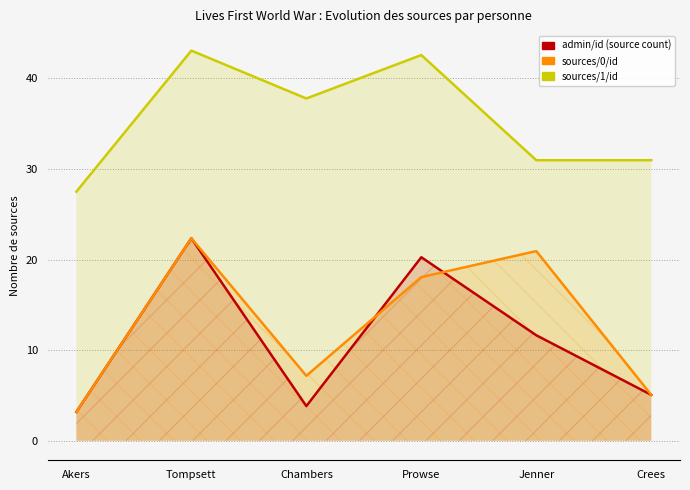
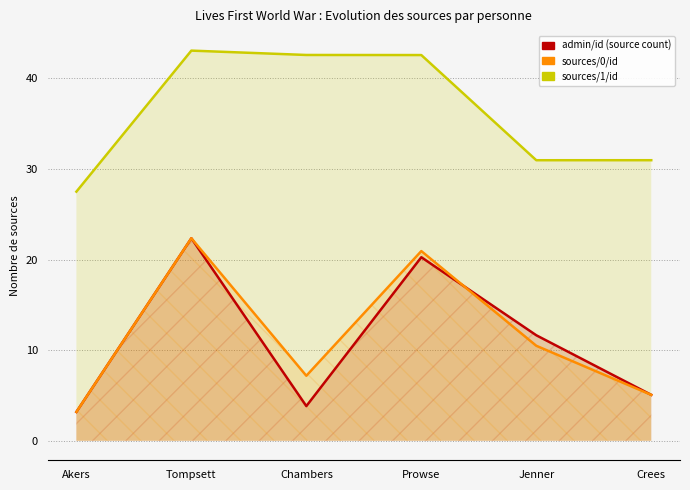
sources/1/id, Chambers: 38 -> 43
sources/0/id, Prowse: 18 -> 21
sources/0/id, Jenner: 21 -> 10
